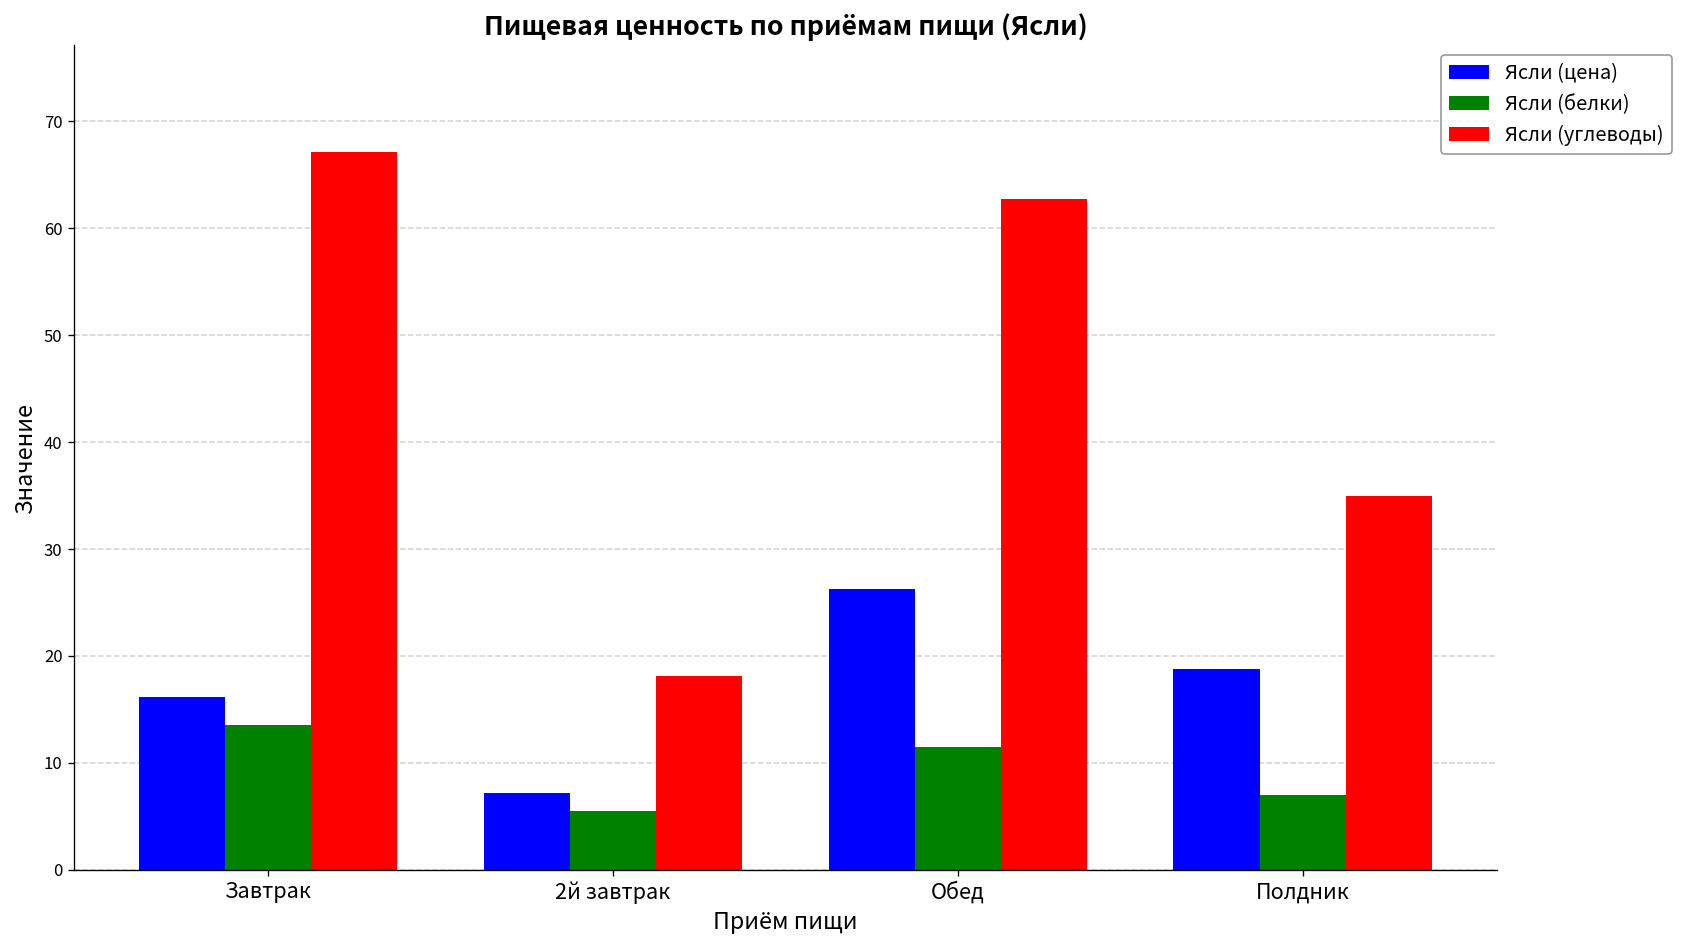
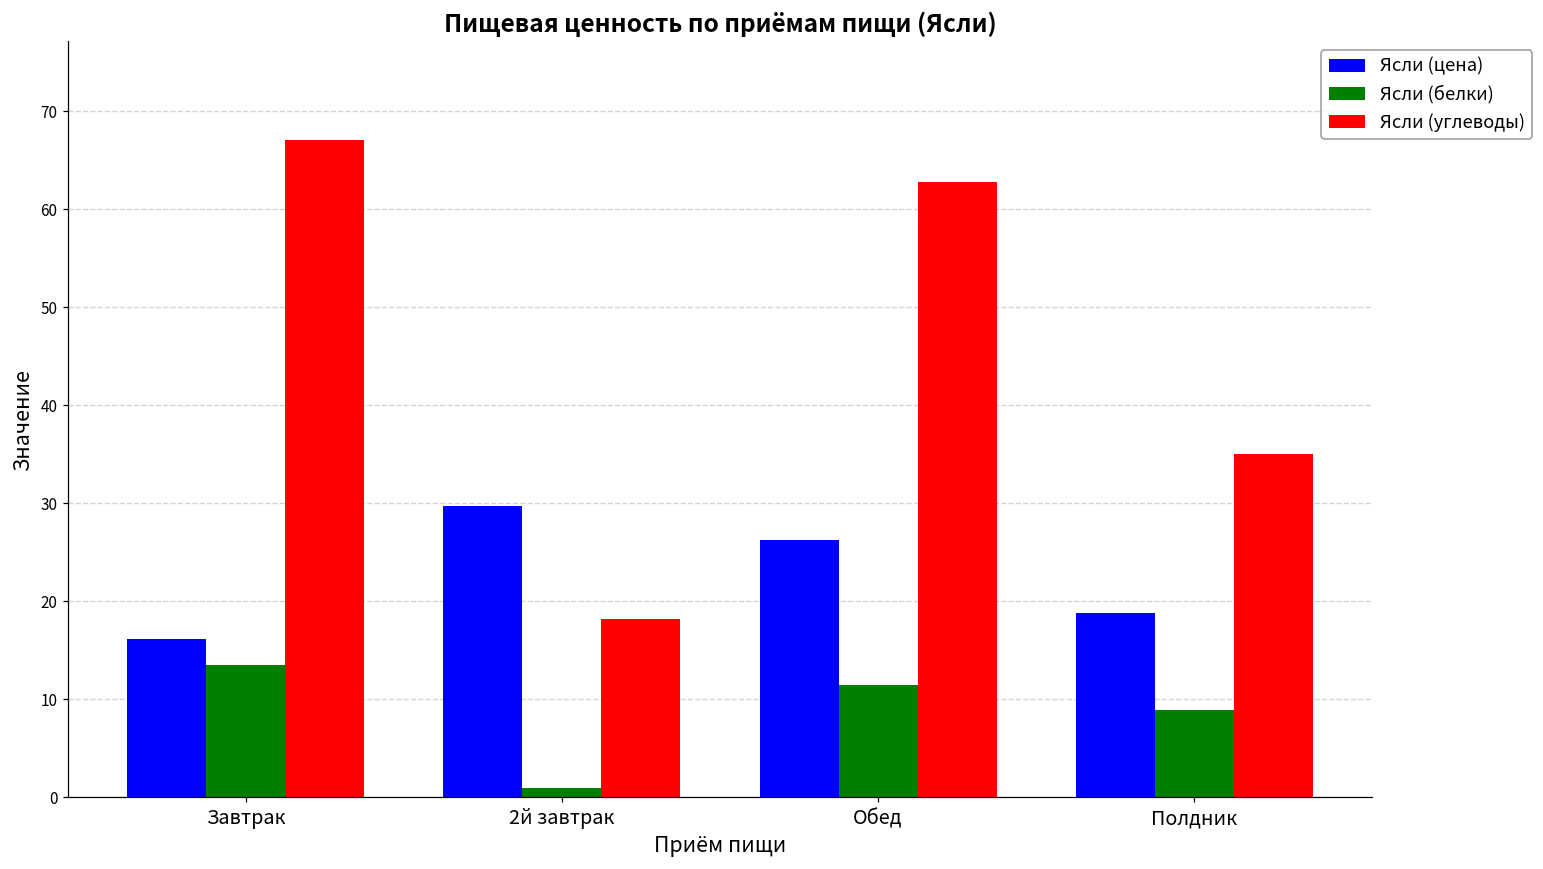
Ясли (цена), 2й завтрак: 7 -> 30
Ясли (белки), 2й завтрак: 6 -> 1
Ясли (белки), Полдник: 7 -> 9
